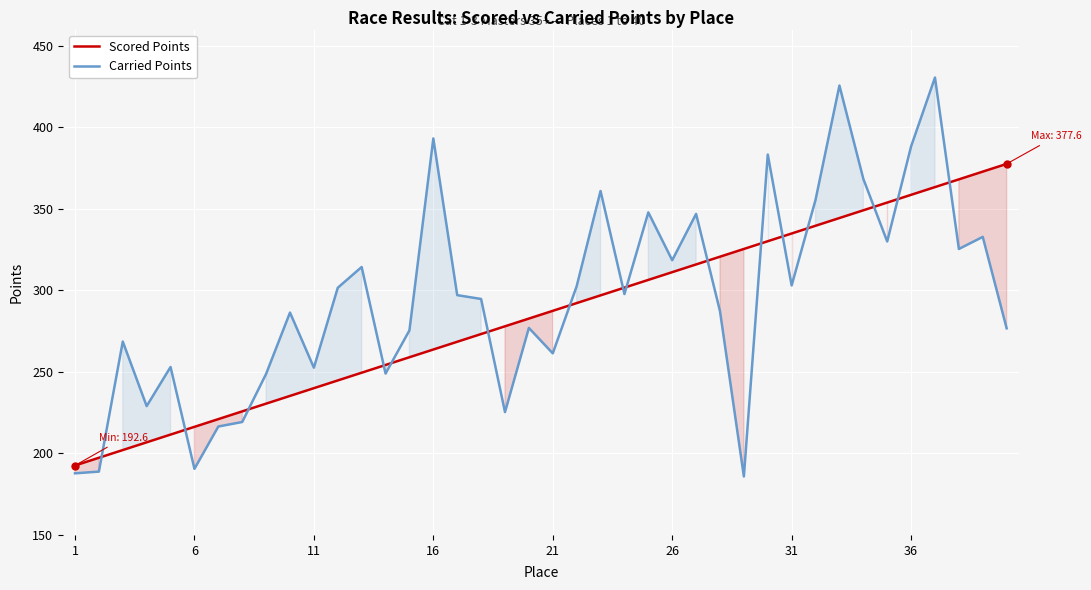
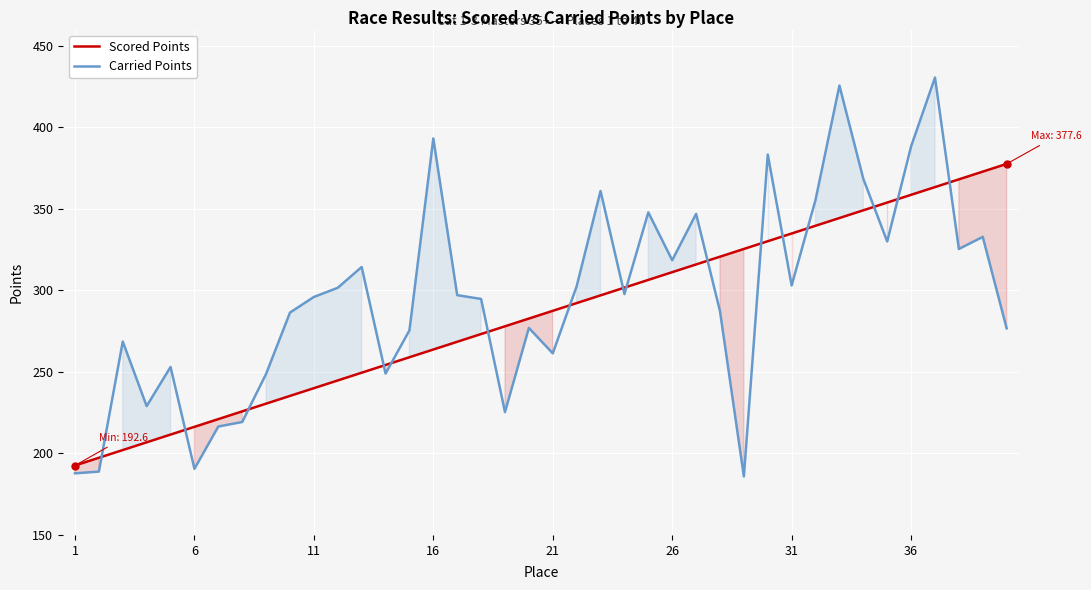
Carried Points, 11: 253 -> 296
